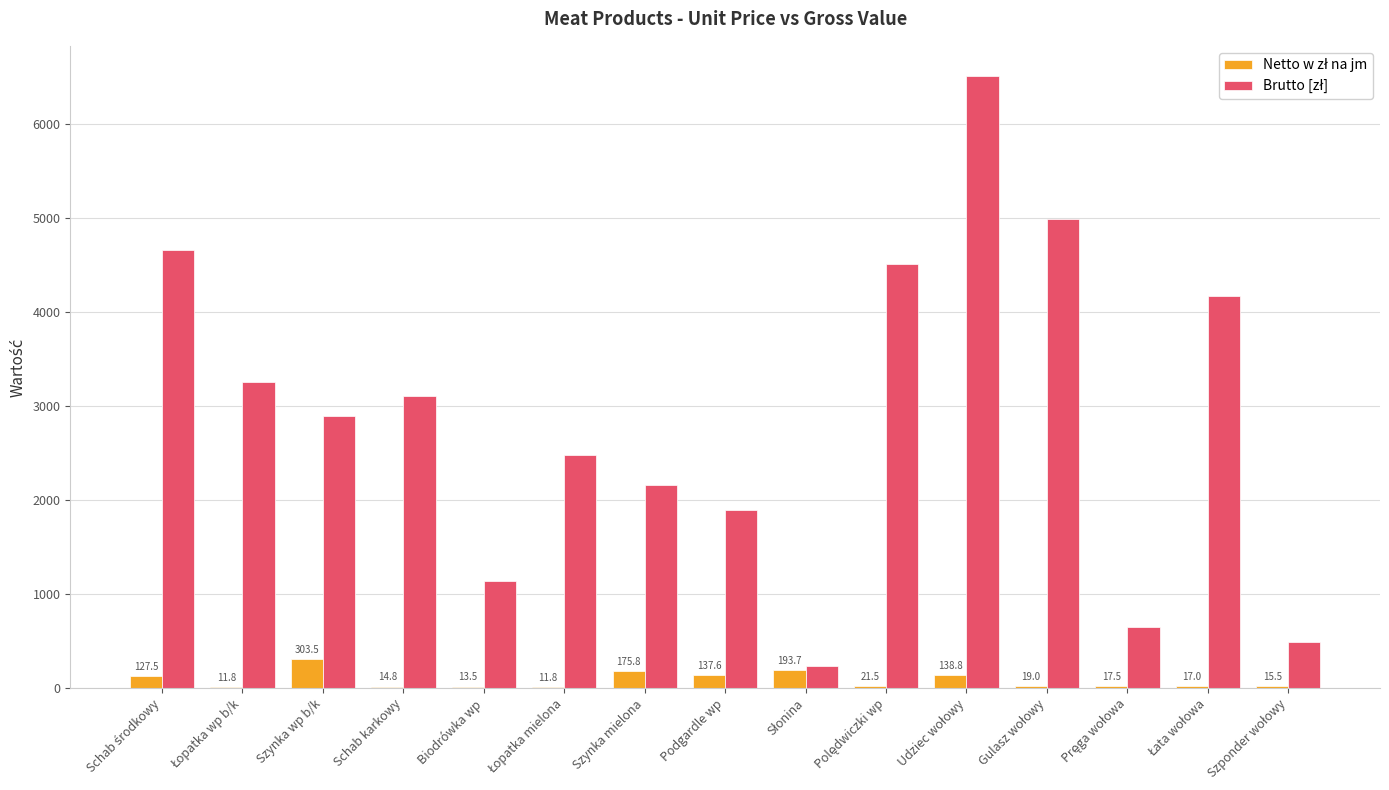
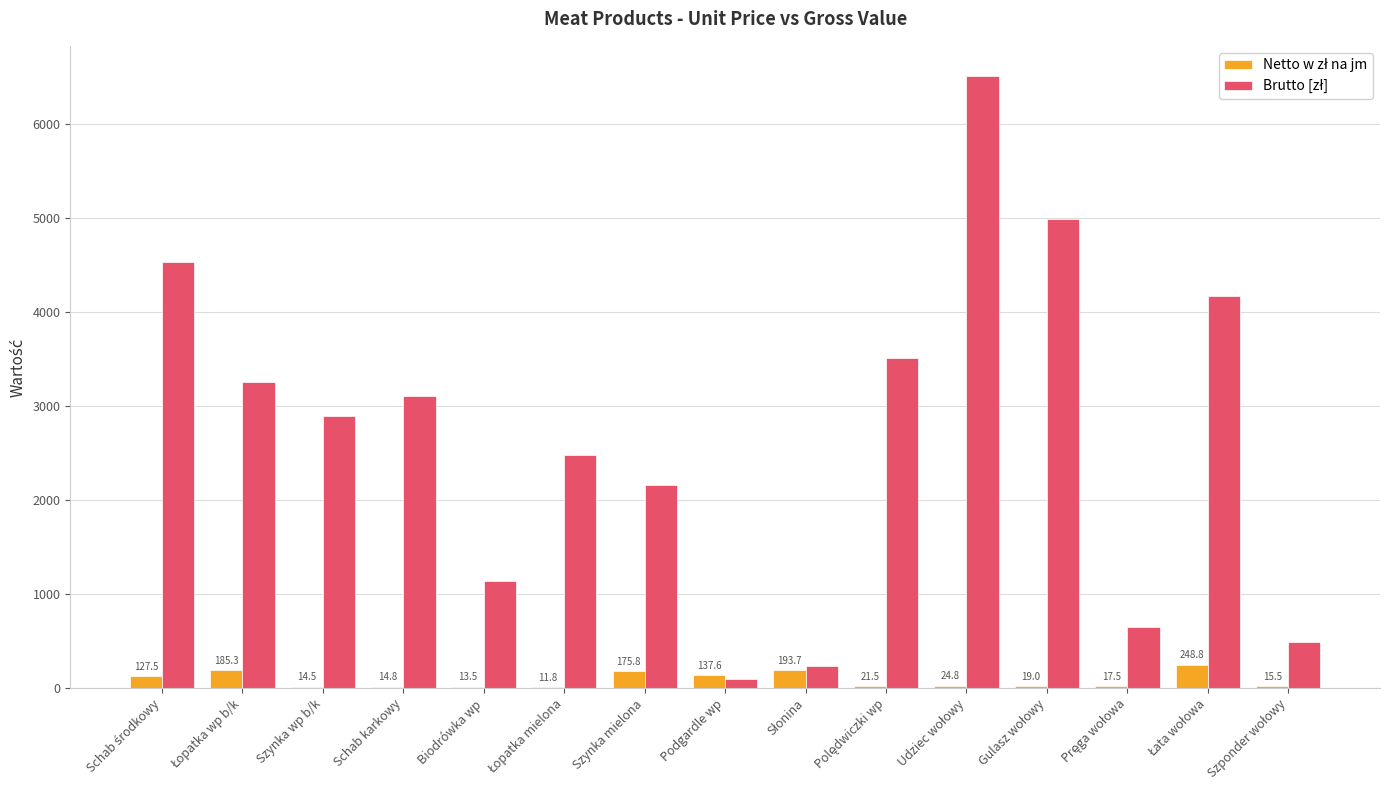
Brutto [zł], Schab środkowy: 4700 -> 4500
Netto w zł na jm, Łopatka wp b/k: 11.8 -> 185.3
Netto w zł na jm, Szynka wp b/k: 303.5 -> 14.5
Brutto [zł], Podgardle wp: 1900 -> 100
Brutto [zł], Polędwiczki wp: 4500 -> 3500
Netto w zł na jm, Udziec wołowy: 138.8 -> 24.8
Netto w zł na jm, Łata wołowa: 17.0 -> 248.8
